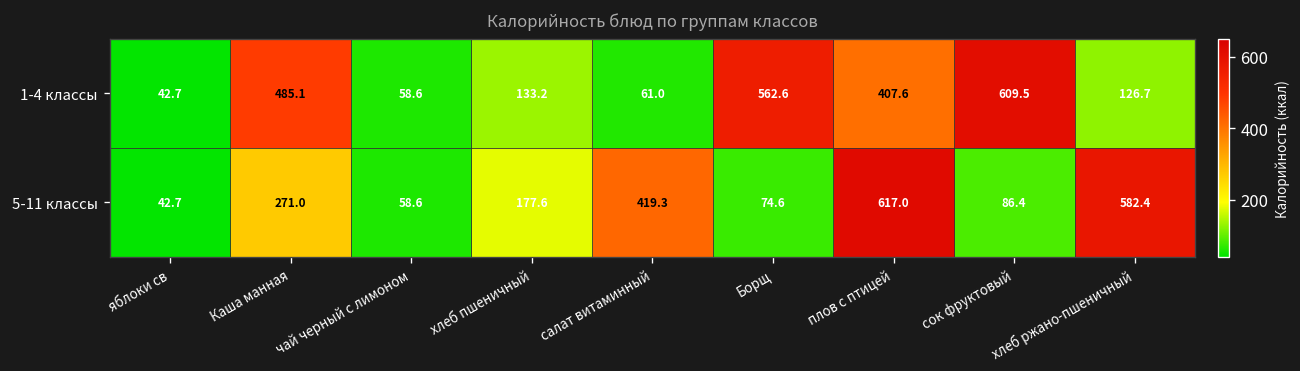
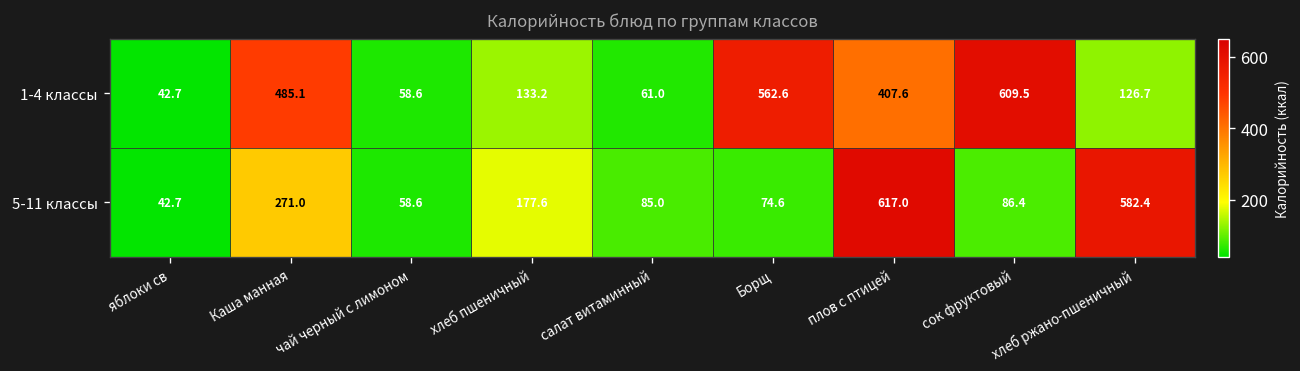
5-11 классы, салат витаминный: 419.3 -> 85.0
